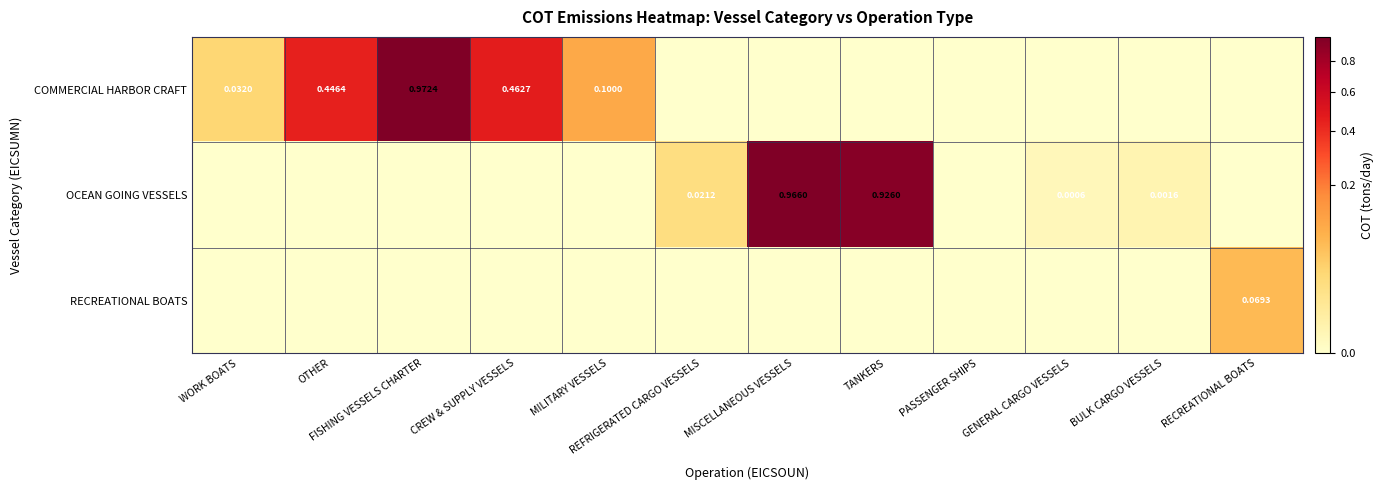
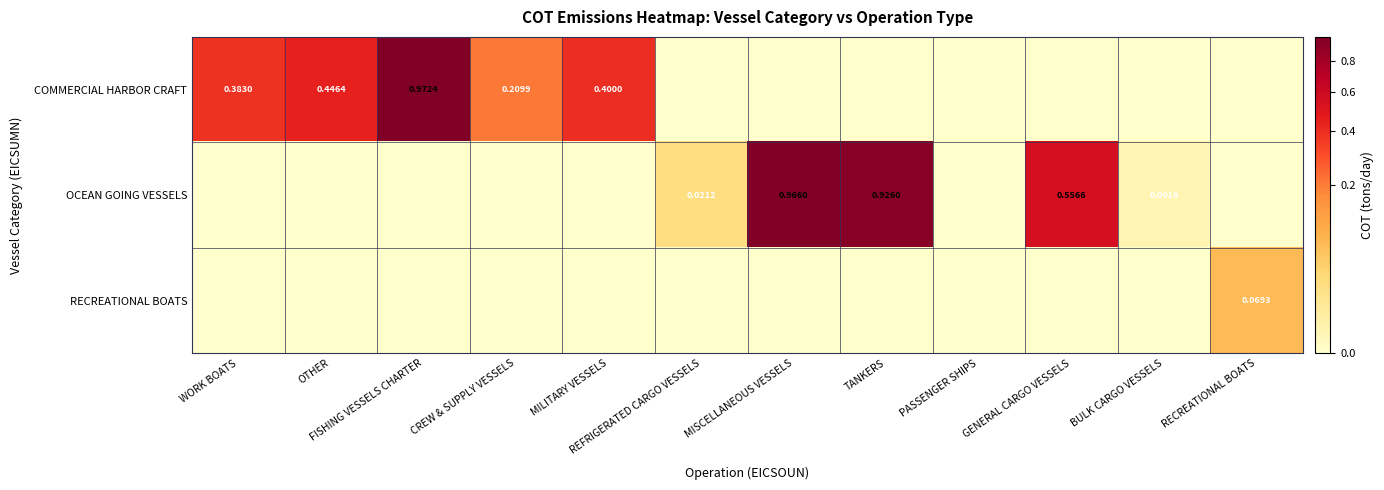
COMMERCIAL HARBOR CRAFT, WORK BOATS: 0.0320 -> 0.3830
COMMERCIAL HARBOR CRAFT, CREW & SUPPLY VESSELS: 0.4627 -> 0.2099
COMMERCIAL HARBOR CRAFT, MILITARY VESSELS: 0.1000 -> 0.4000
OCEAN GOING VESSELS, GENERAL CARGO VESSELS: 0.0006 -> 0.5566
